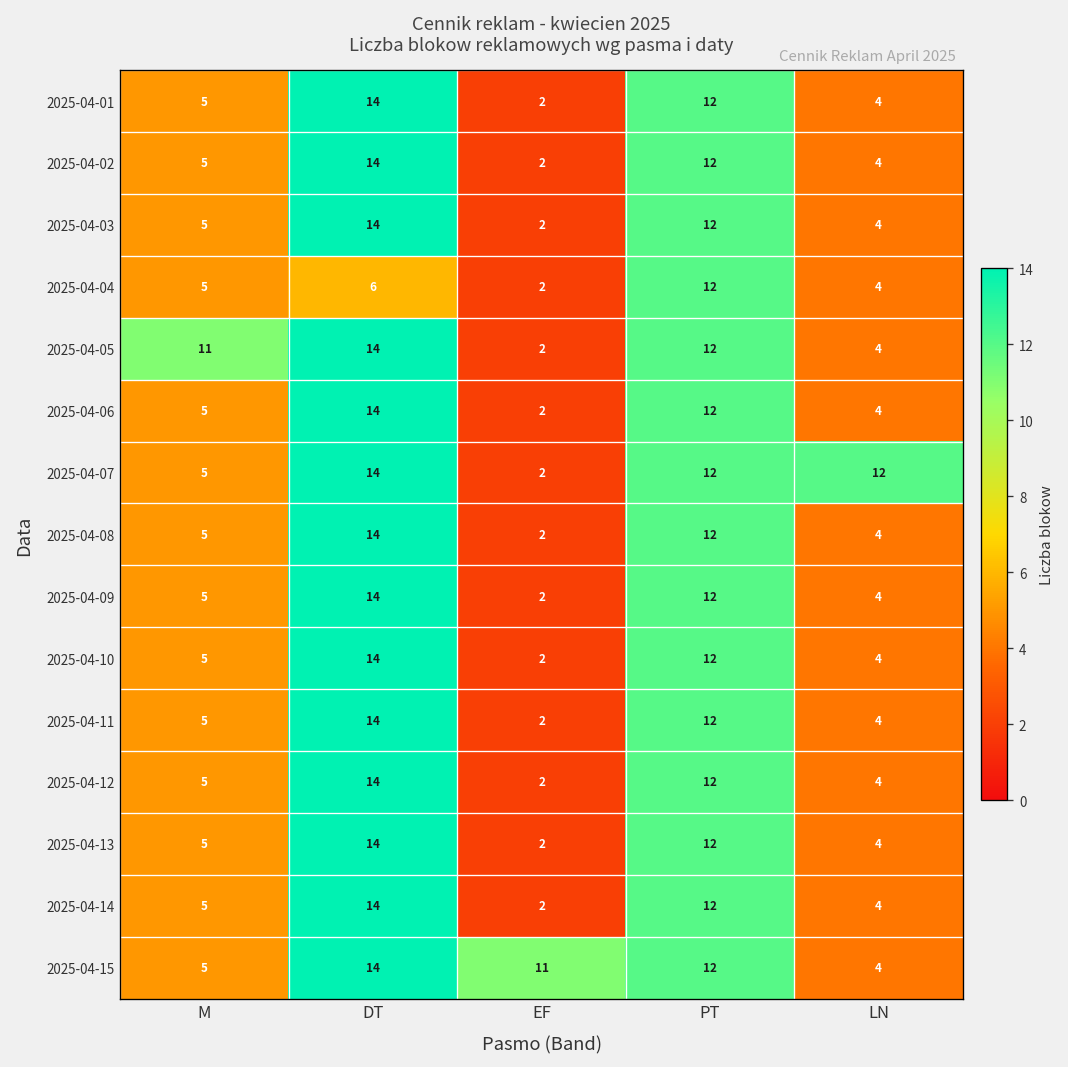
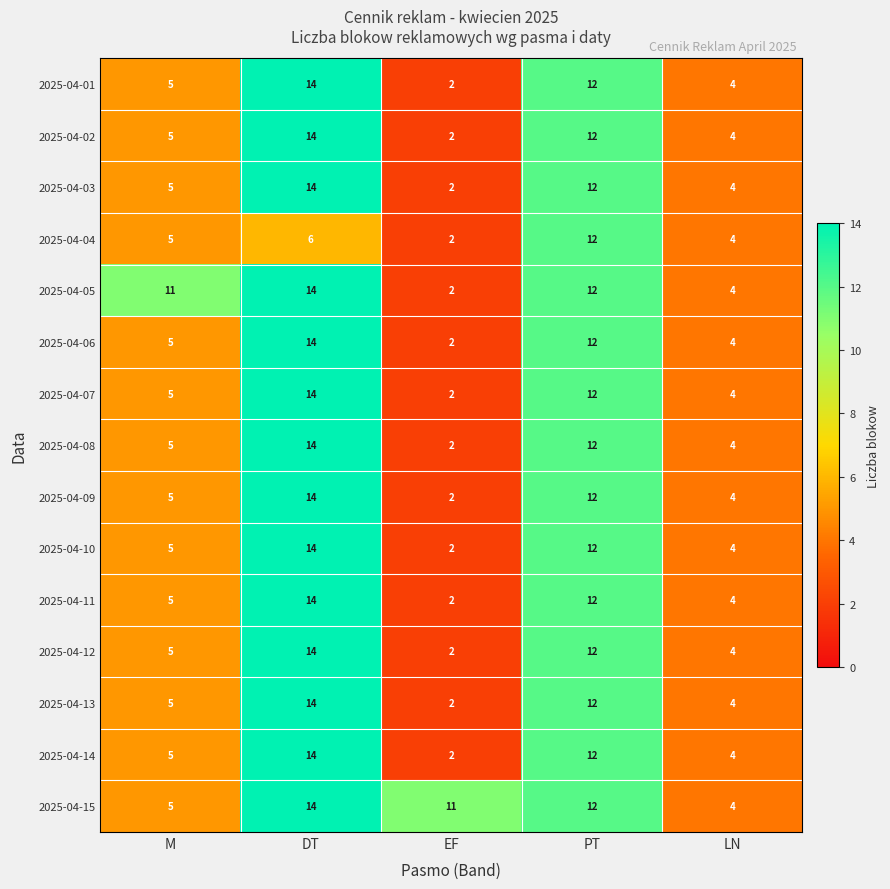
2025-04-07, LN: 12 -> 4
